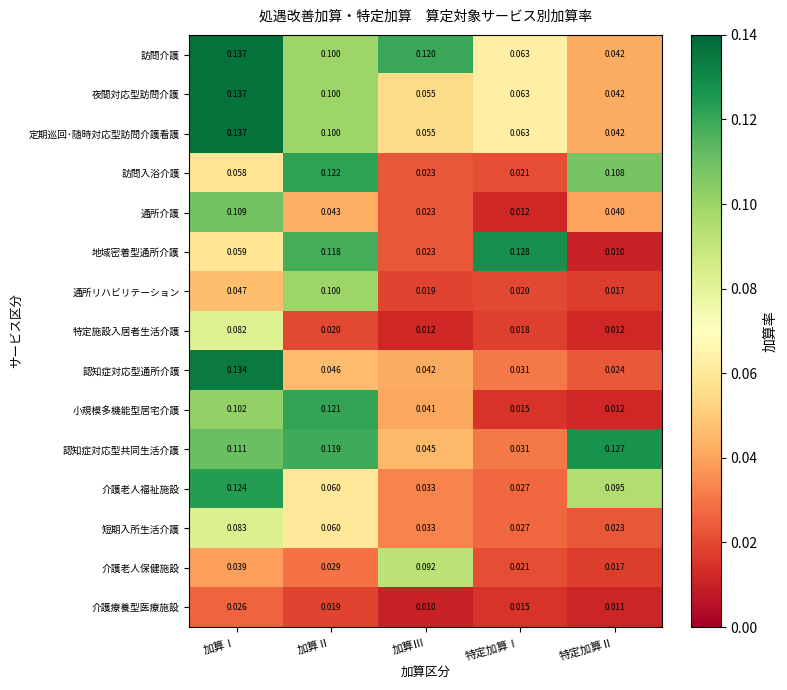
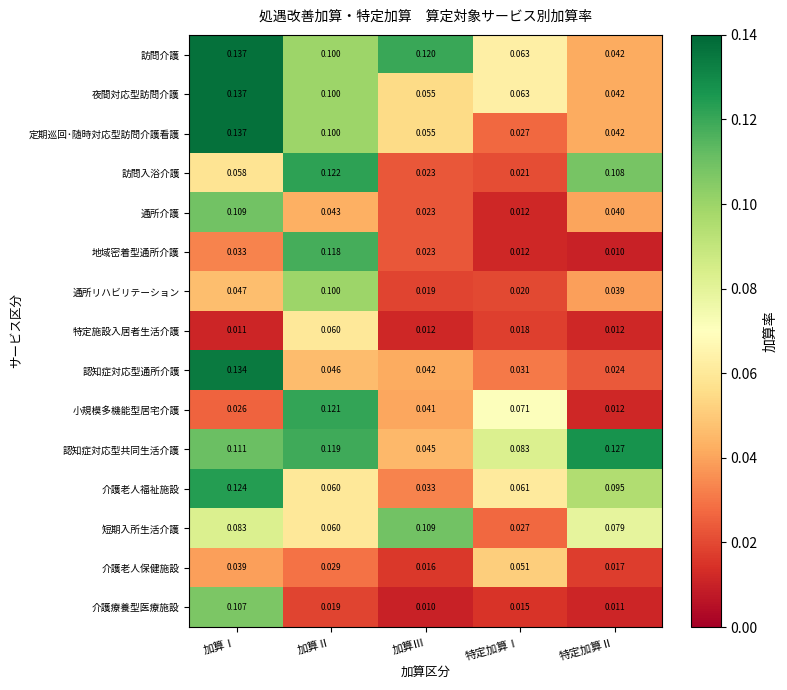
定期巡回･随時対応型訪問介護看護, 特定加算Ⅰ: 0.063 -> 0.027
地域密着型通所介護, 加算Ⅰ: 0.059 -> 0.033
地域密着型通所介護, 特定加算Ⅰ: 0.128 -> 0.012
通所リハビリテーション, 特定加算Ⅱ: 0.017 -> 0.039
特定施設入居者生活介護, 加算Ⅰ: 0.082 -> 0.011
特定施設入居者生活介護, 加算Ⅱ: 0.020 -> 0.060
小規模多機能型居宅介護, 加算Ⅰ: 0.102 -> 0.026
小規模多機能型居宅介護, 特定加算Ⅰ: 0.015 -> 0.071
認知症対応型共同生活介護, 特定加算Ⅰ: 0.031 -> 0.083
介護老人福祉施設, 特定加算Ⅰ: 0.027 -> 0.061
短期入所生活介護, 加算Ⅲ: 0.033 -> 0.109
短期入所生活介護, 特定加算Ⅱ: 0.023 -> 0.079
介護老人保健施設, 加算Ⅲ: 0.092 -> 0.016
介護老人保健施設, 特定加算Ⅰ: 0.021 -> 0.051
介護療養型医療施設, 加算Ⅰ: 0.026 -> 0.107
